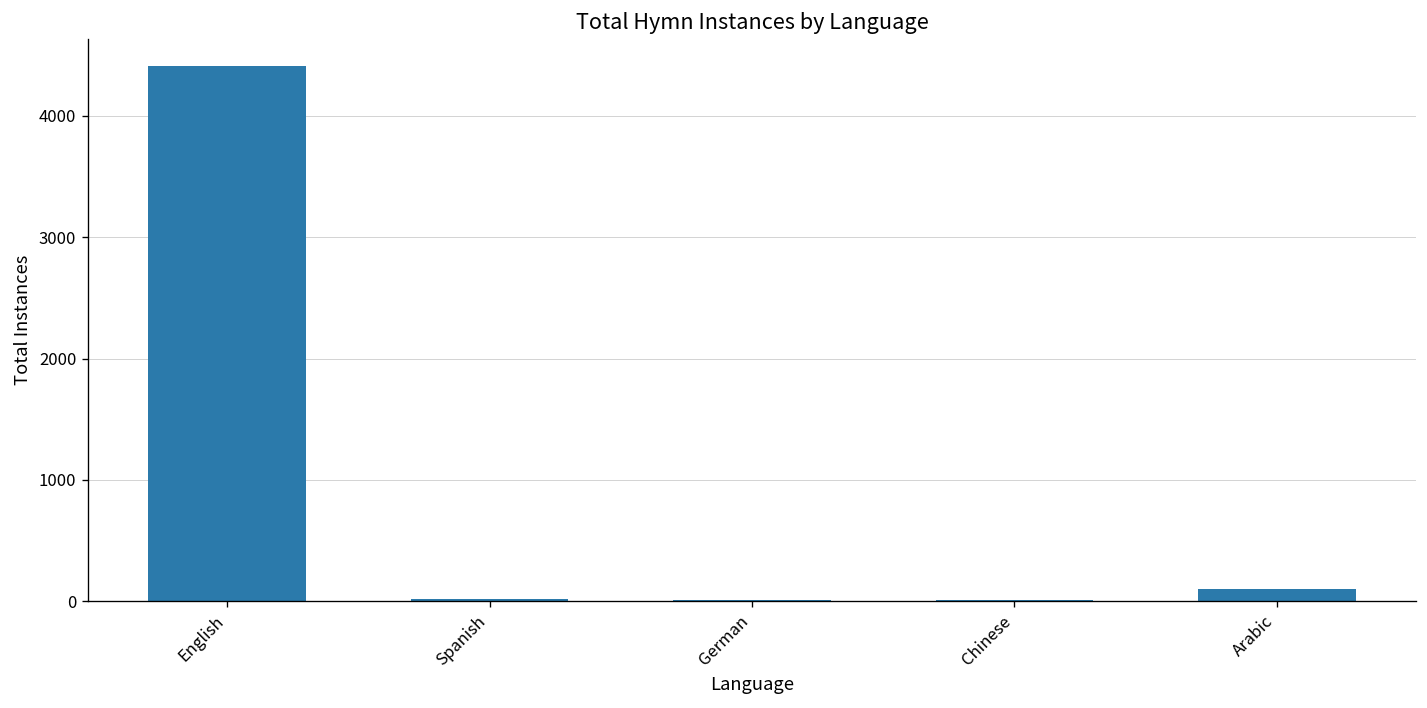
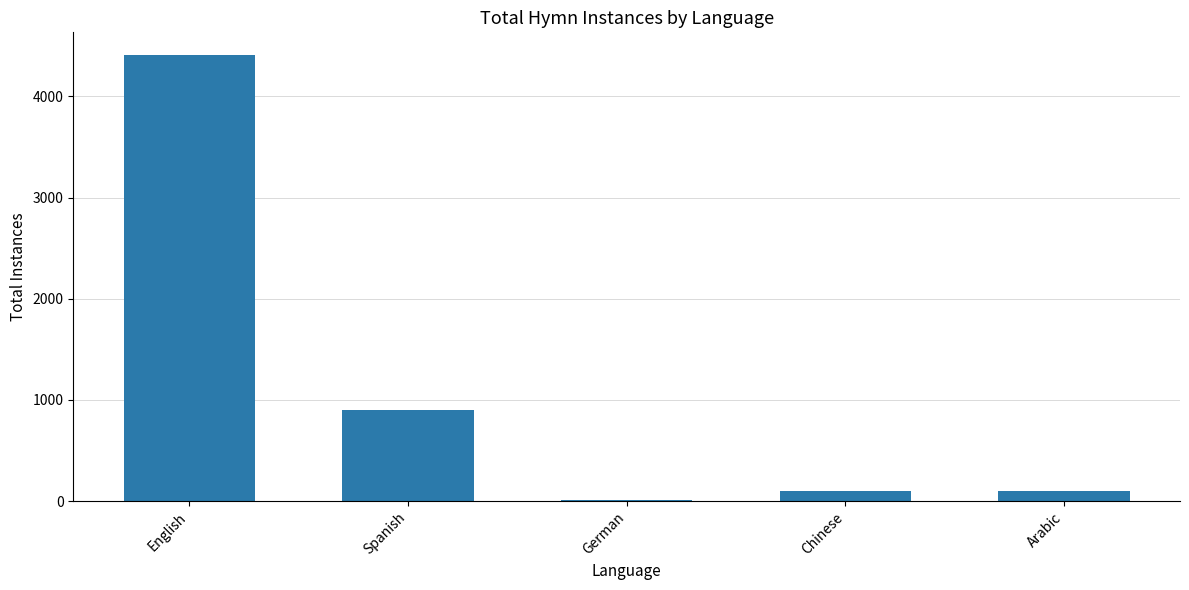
Spanish: 20 -> 900
Chinese: 10 -> 100
